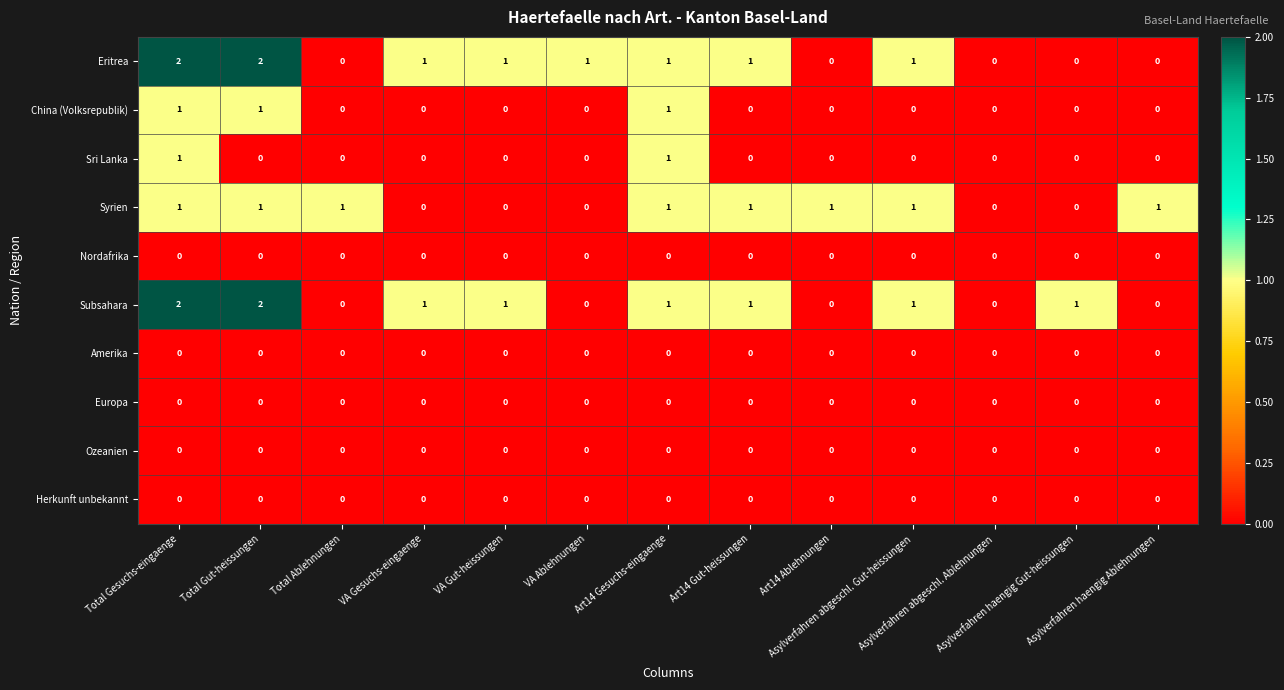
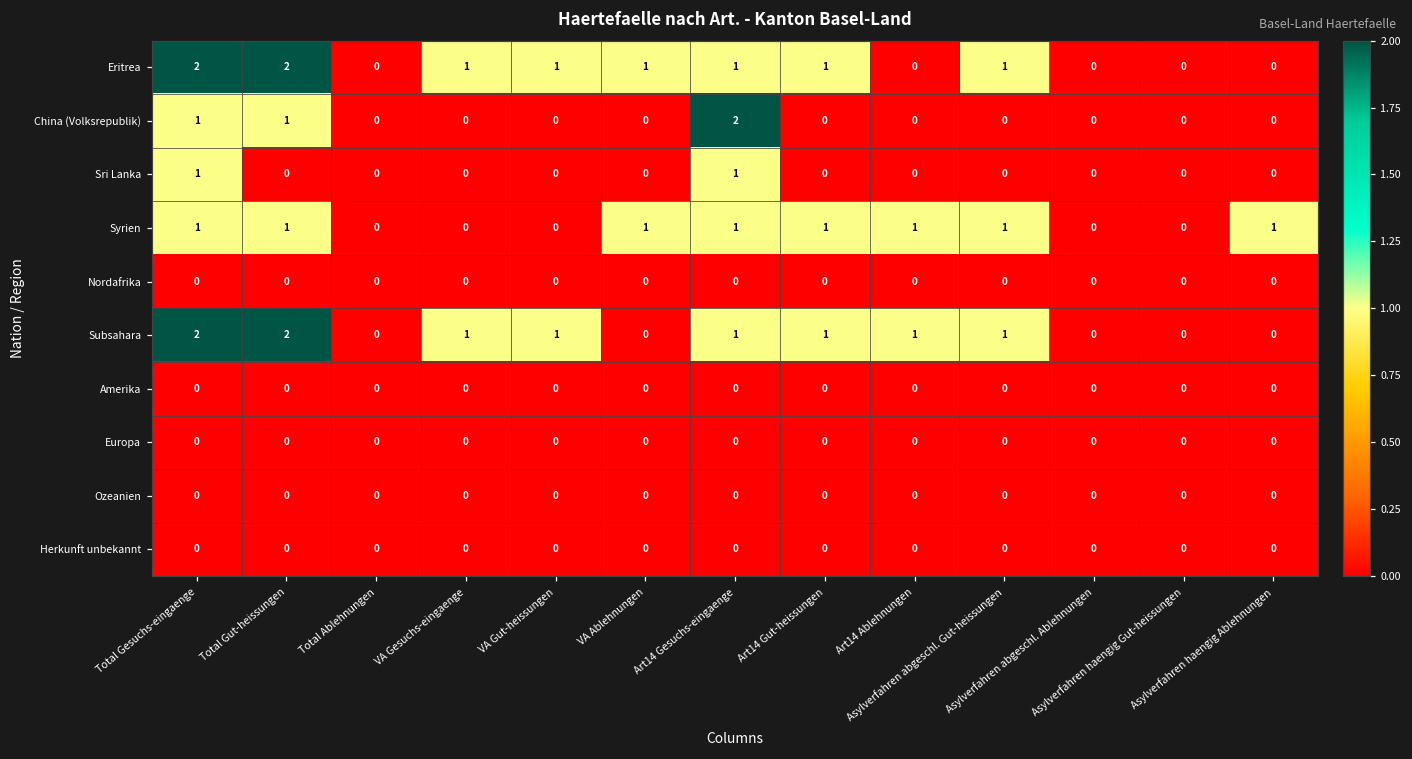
China (Volksrepublik), Art14 Gesuchs-eingaenge: 1 -> 2
Syrien, Total Ablehnungen: 1 -> 0
Syrien, VA Ablehnungen: 0 -> 1
Subsahara, Art14 Ablehnungen: 0 -> 1
Subsahara, Asylverfahren haengig Gut-heissungen: 1 -> 0
